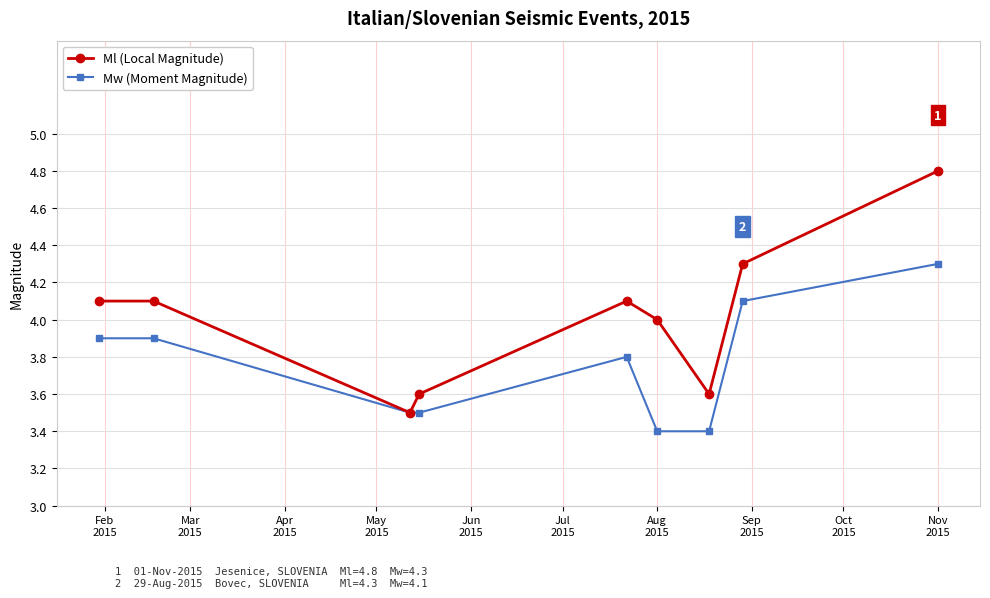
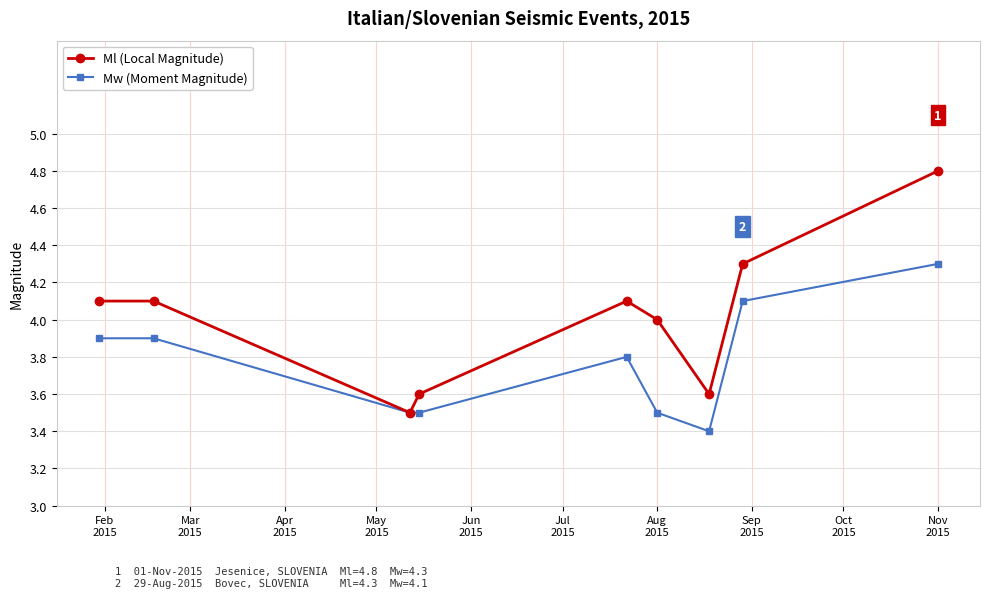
Mw (Moment Magnitude), Aug 2015: 3.4 -> 3.5
